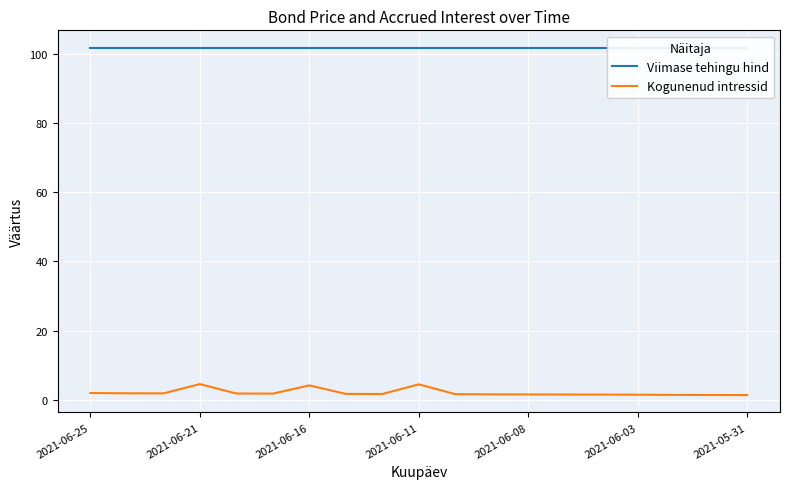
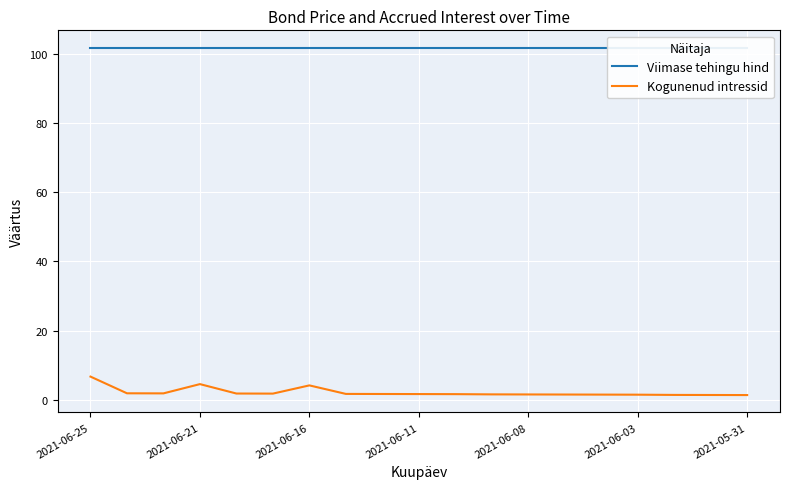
Kogunenud intressid, 2021-06-25: 2 -> 7
Kogunenud intressid, 2021-06-11: 4 -> 2
